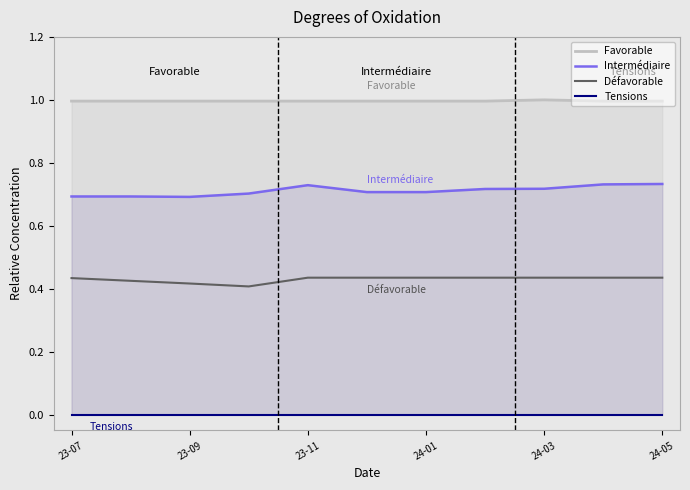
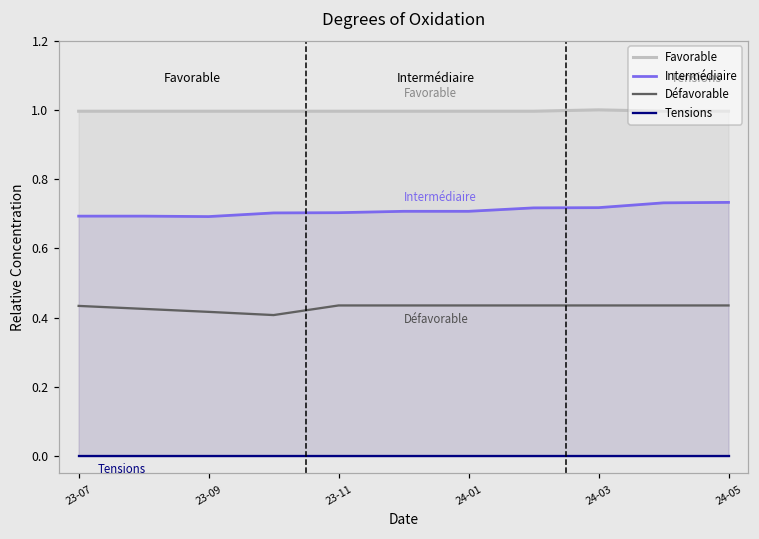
Intermédiaire, 23-11: 0.73 -> 0.70
